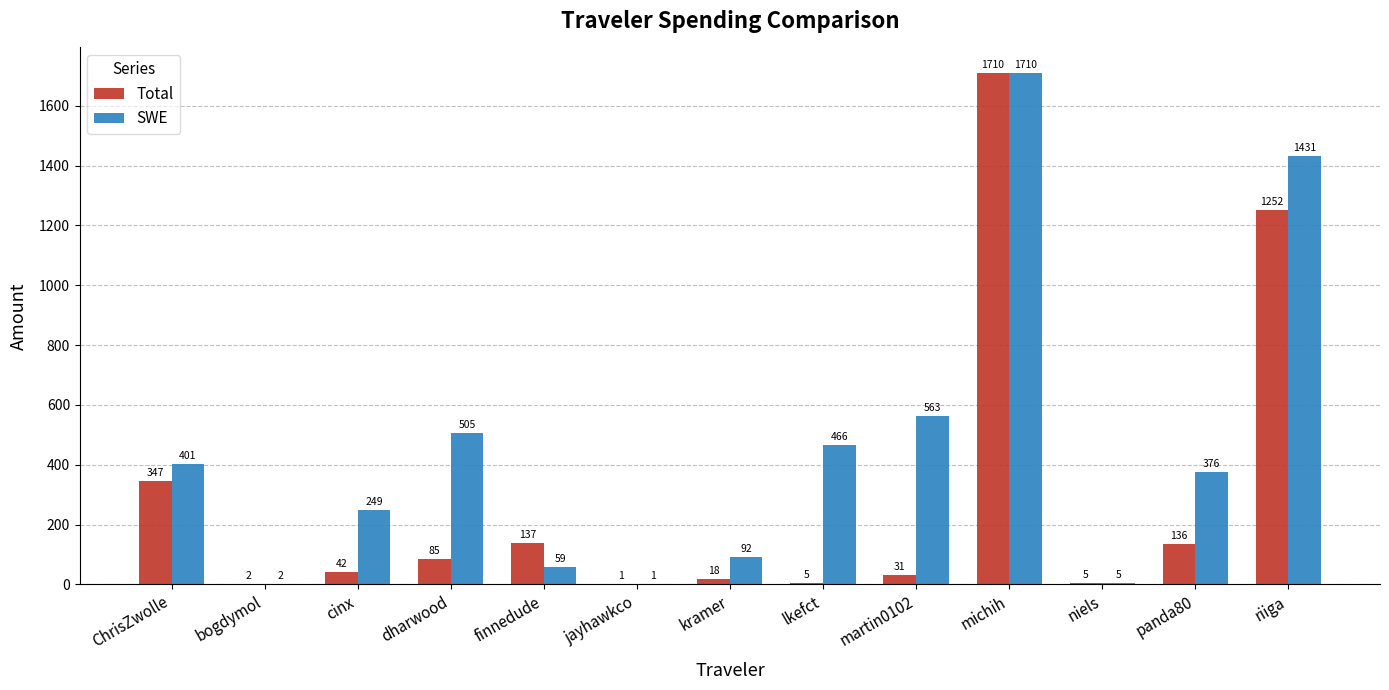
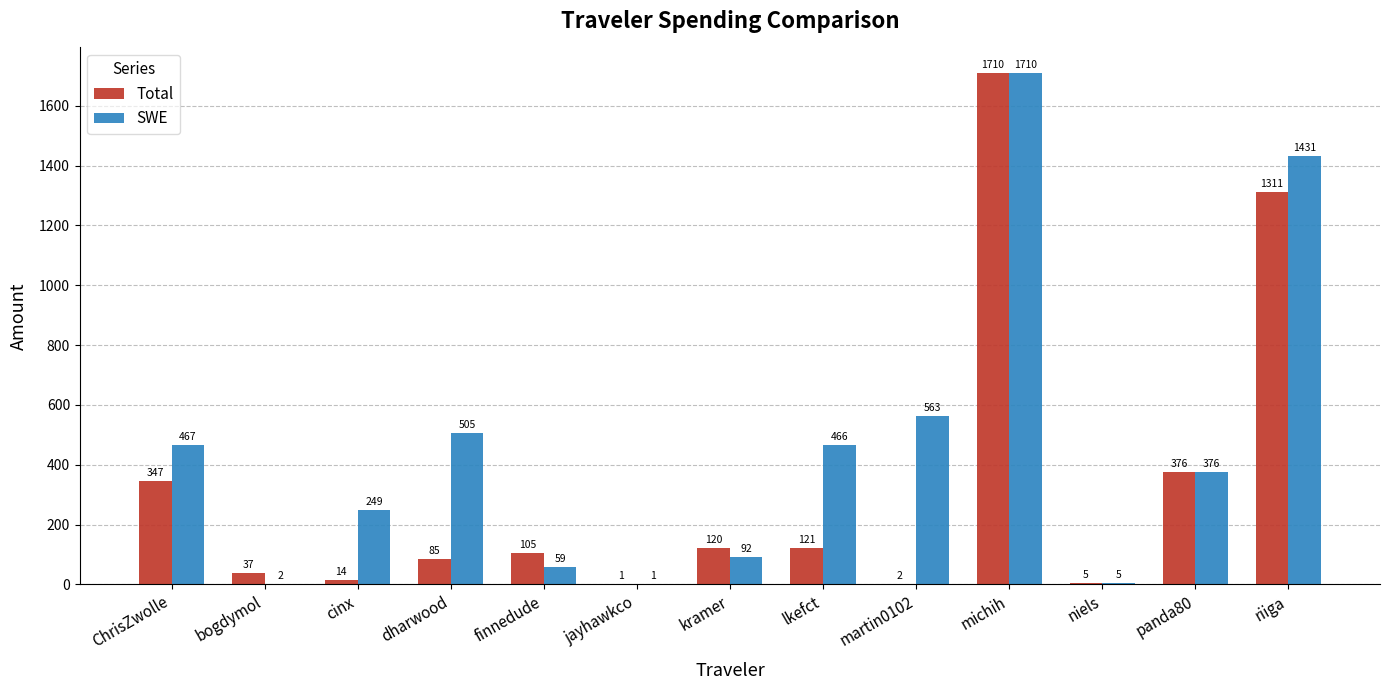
SWE, ChrisZwolle: 401 -> 467
Total, bogdymol: 2 -> 37
Total, cinx: 42 -> 14
Total, finnedude: 137 -> 105
Total, kramer: 18 -> 120
Total, lkefct: 5 -> 121
Total, martin0102: 31 -> 2
Total, panda80: 136 -> 376
Total, riiga: 1252 -> 1311
